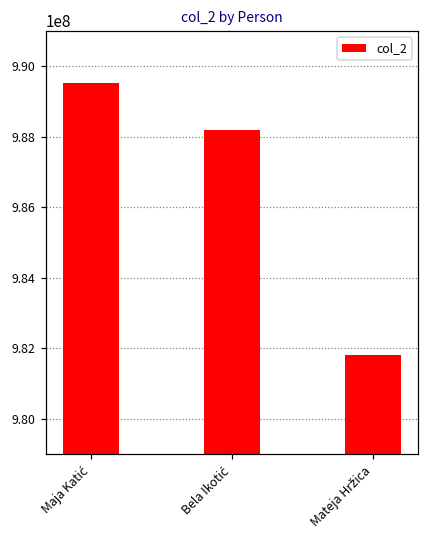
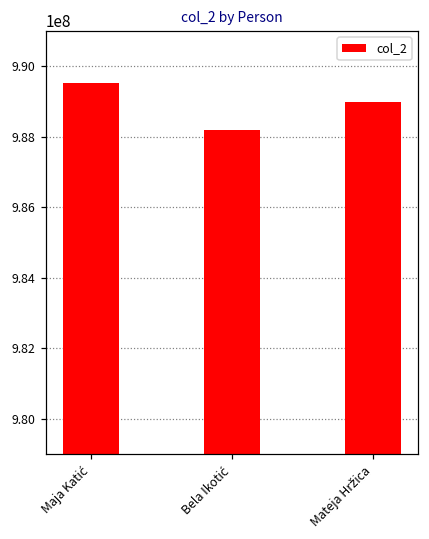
Mateja Hržica: 981800000 -> 989000000
